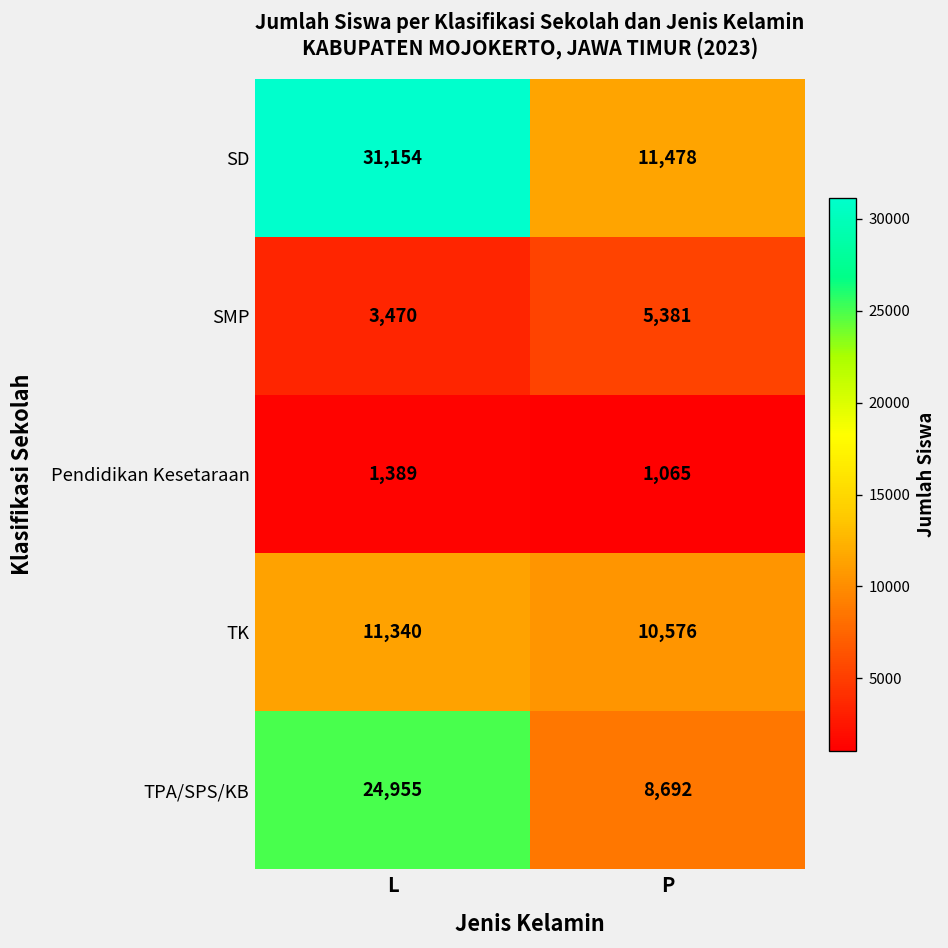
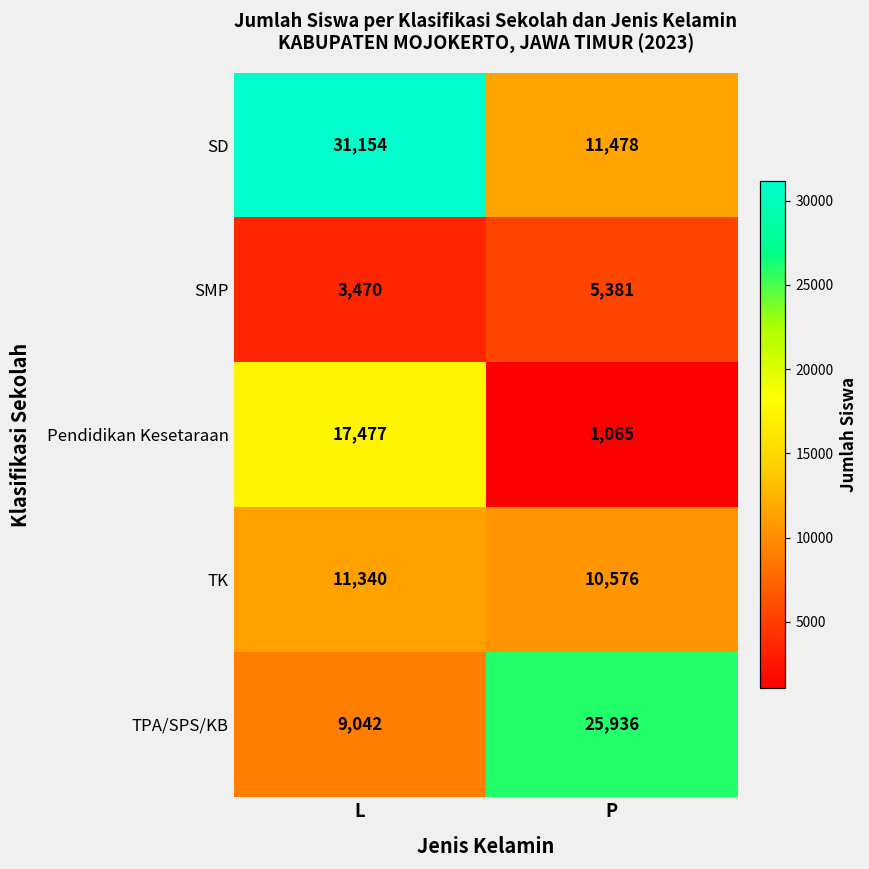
Pendidikan Kesetaraan, L: 1,389 -> 17,477
TPA/SPS/KB, L: 24,955 -> 9,042
TPA/SPS/KB, P: 8,692 -> 25,936
